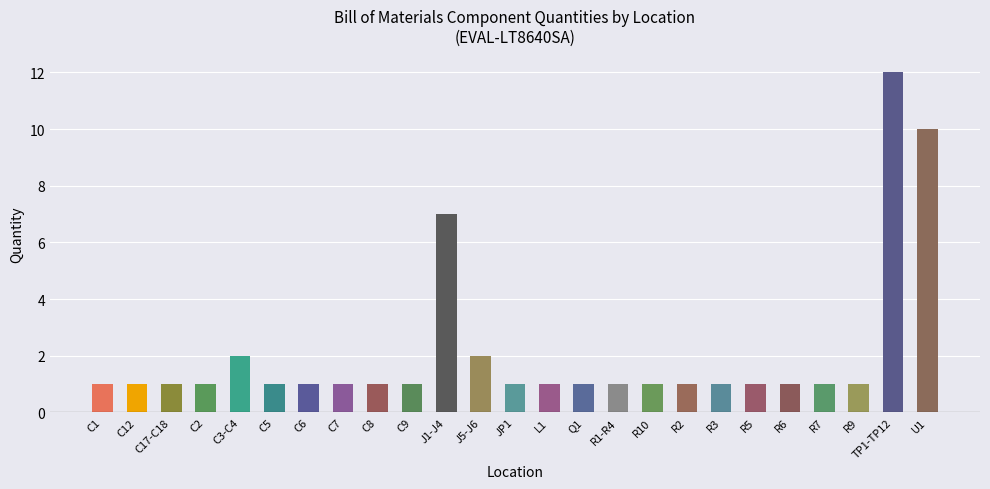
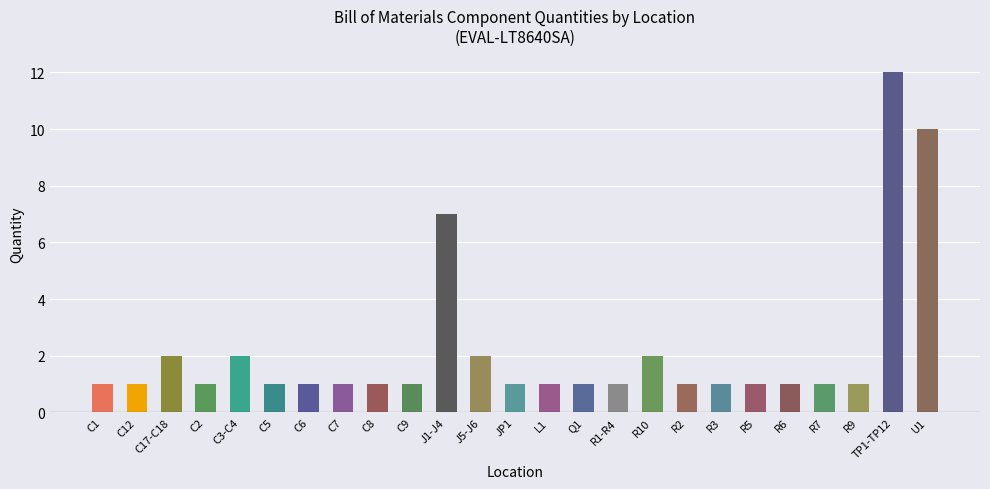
C17-C18: 1 -> 2
R10: 1 -> 2
